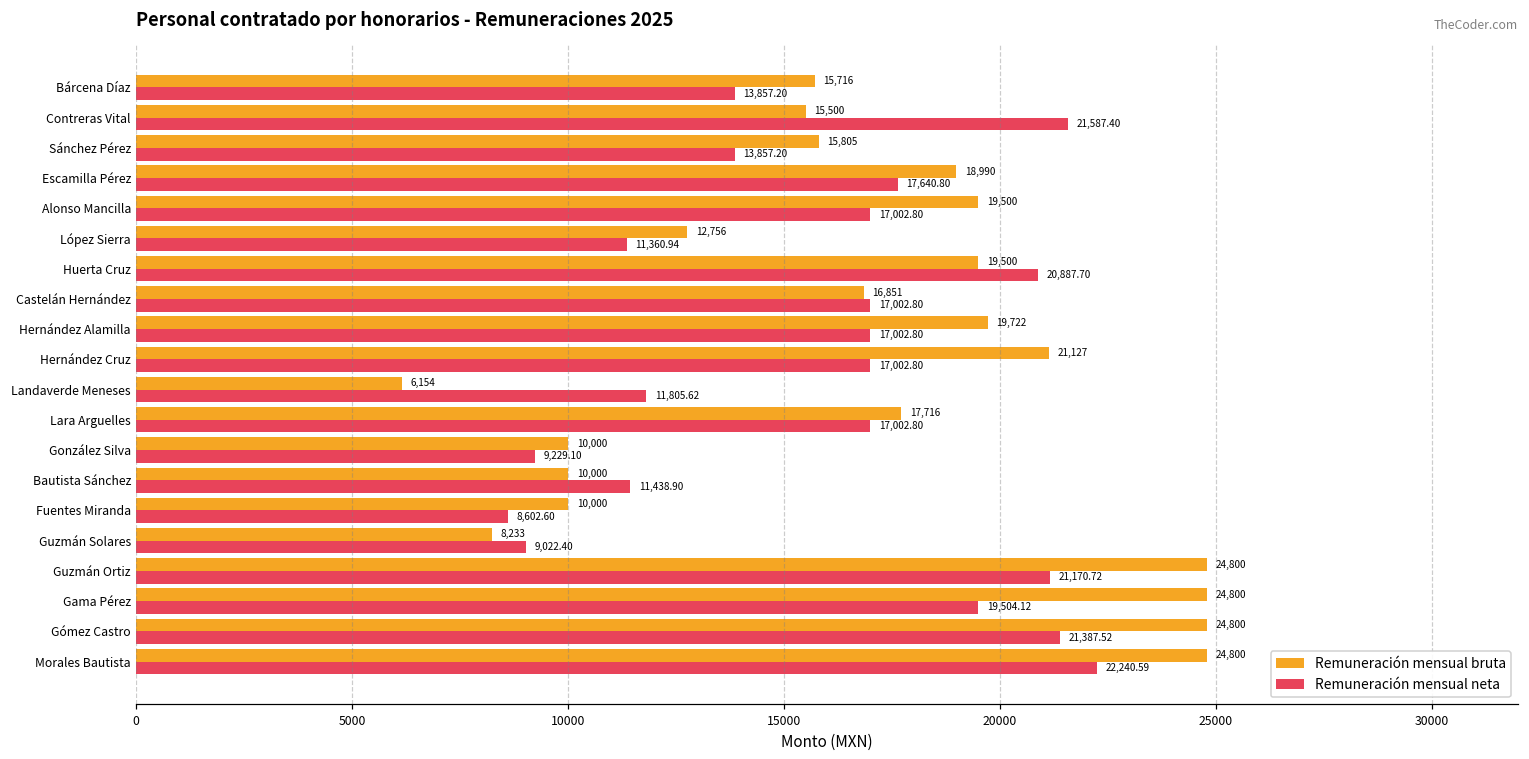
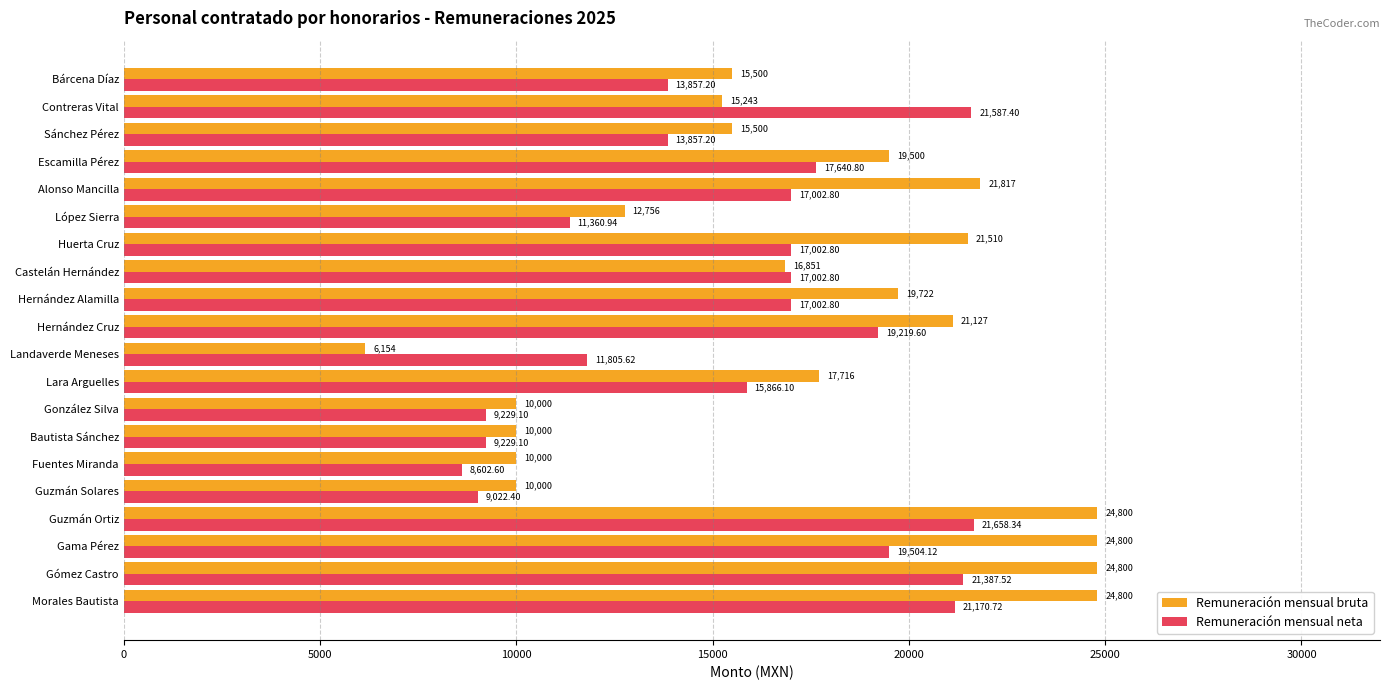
Remuneración mensual bruta, Bárcena Díaz: 15,716 -> 15,500
Remuneración mensual bruta, Contreras Vital: 15,500 -> 15,243
Remuneración mensual bruta, Sánchez Pérez: 15,805 -> 15,500
Remuneración mensual bruta, Escamilla Pérez: 18,990 -> 19,500
Remuneración mensual bruta, Alonso Mancilla: 19,500 -> 21,817
Remuneración mensual bruta, Huerta Cruz: 19,500 -> 21,510
Remuneración mensual neta, Huerta Cruz: 20,887.70 -> 17,002.80
Remuneración mensual neta, Hernández Cruz: 17,002.80 -> 19,219.60
Remuneración mensual neta, Lara Arguelles: 17,002.80 -> 15,866.10
Remuneración mensual neta, Bautista Sánchez: 11,438.90 -> 9,229.10
Remuneración mensual bruta, Guzmán Solares: 8,233 -> 10,000
Remuneración mensual neta, Guzmán Ortiz: 21,170.72 -> 21,658.34
Remuneración mensual neta, Morales Bautista: 22,240.59 -> 21,170.72
